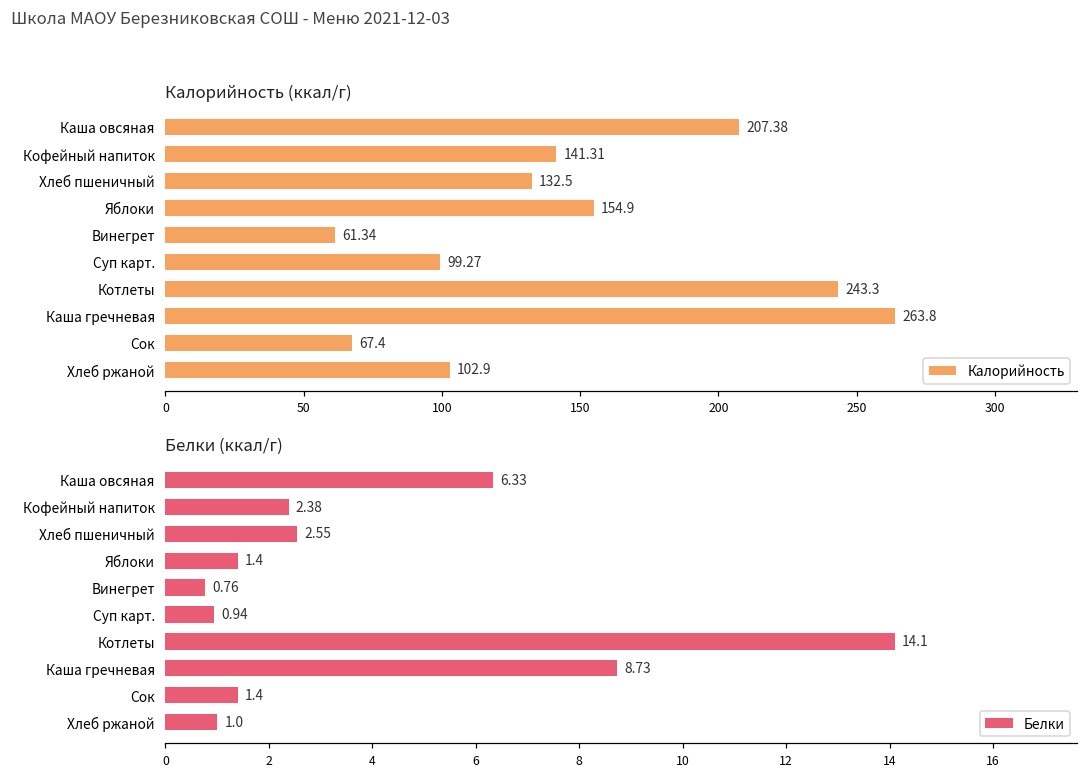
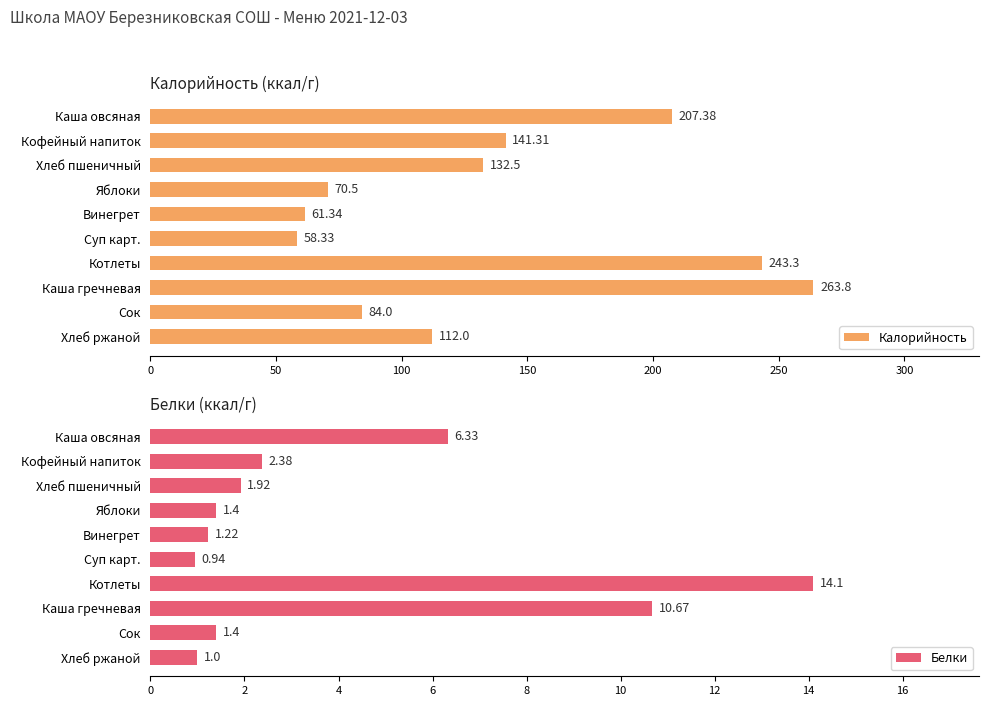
Калорийность (ккал/г), Яблоки: 154.9 -> 70.5
Калорийность (ккал/г), Суп карт.: 99.27 -> 58.33
Калорийность (ккал/г), Сок: 67.4 -> 84.0
Калорийность (ккал/г), Хлеб ржаной: 102.9 -> 112.0
Белки (ккал/г), Хлеб пшеничный: 2.55 -> 1.92
Белки (ккал/г), Винегрет: 0.76 -> 1.22
Белки (ккал/г), Каша гречневая: 8.73 -> 10.67
